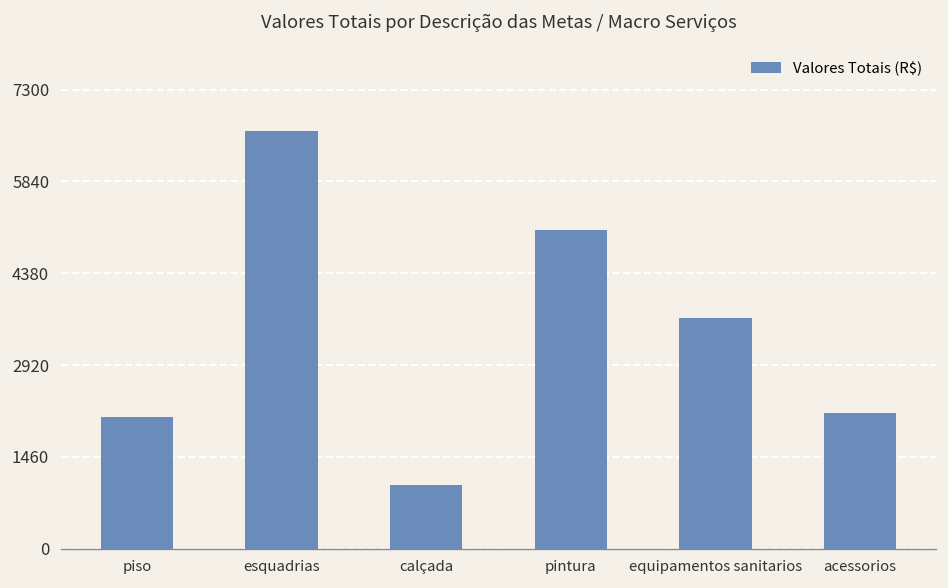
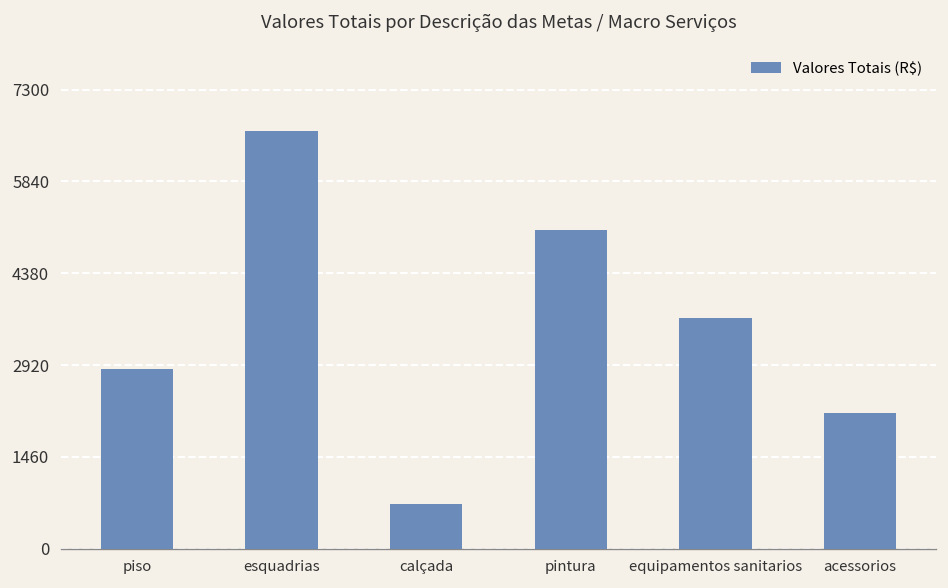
piso: 2100 -> 2900
calçada: 1000 -> 700
